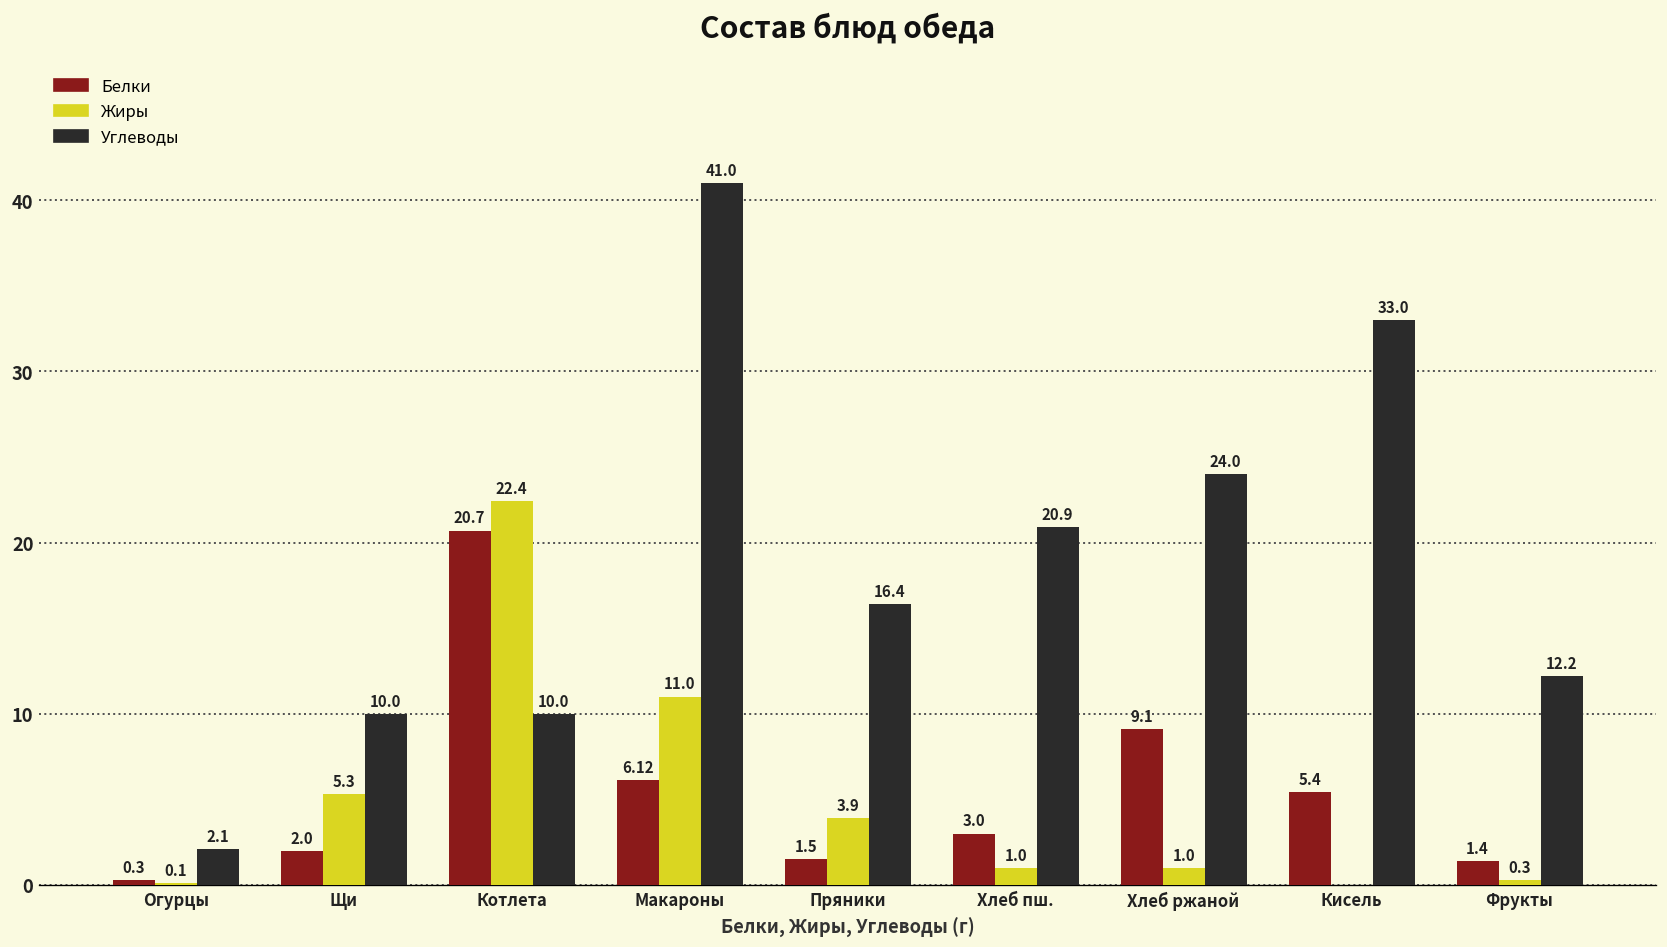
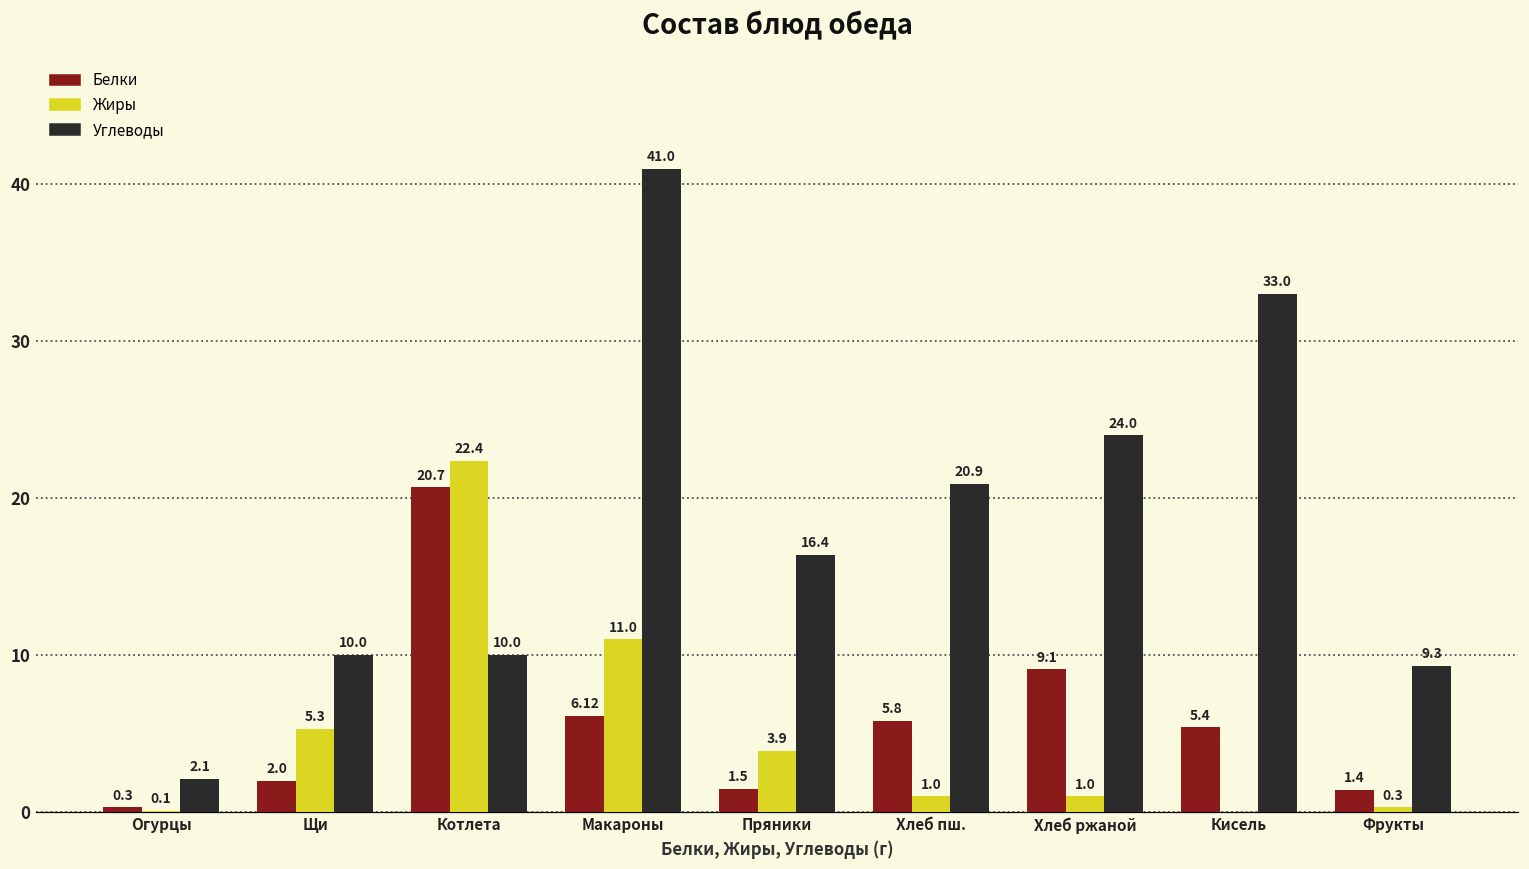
Белки, Хлеб пш.: 3.0 -> 5.8
Углеводы, Фрукты: 12.2 -> 9.3
